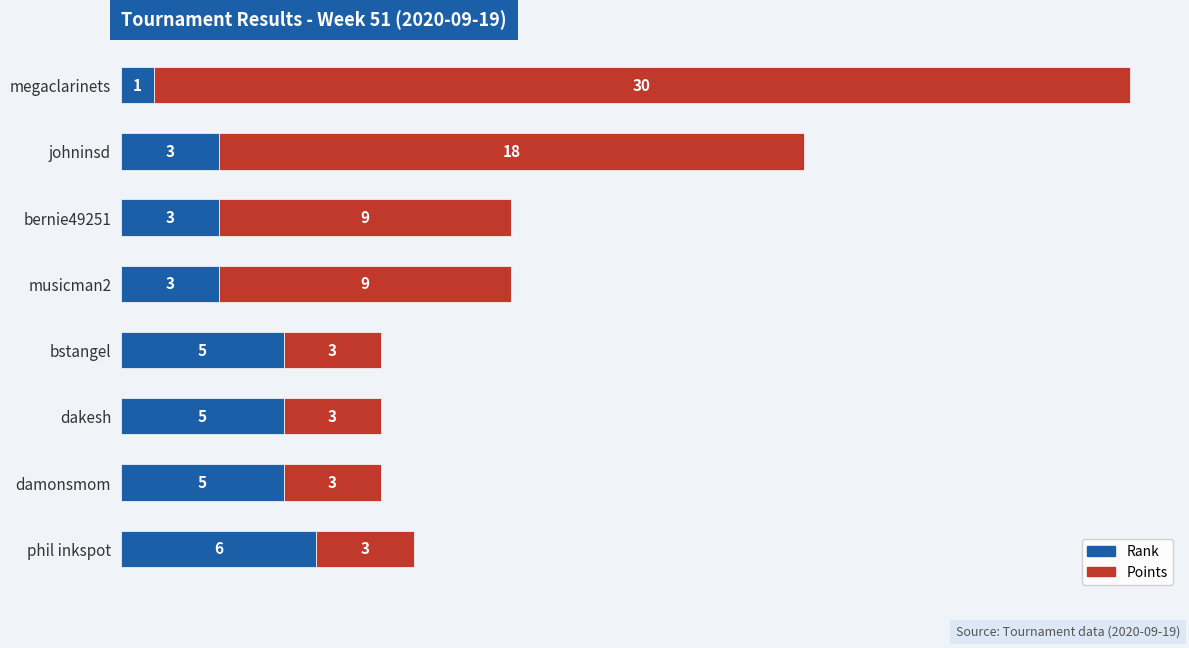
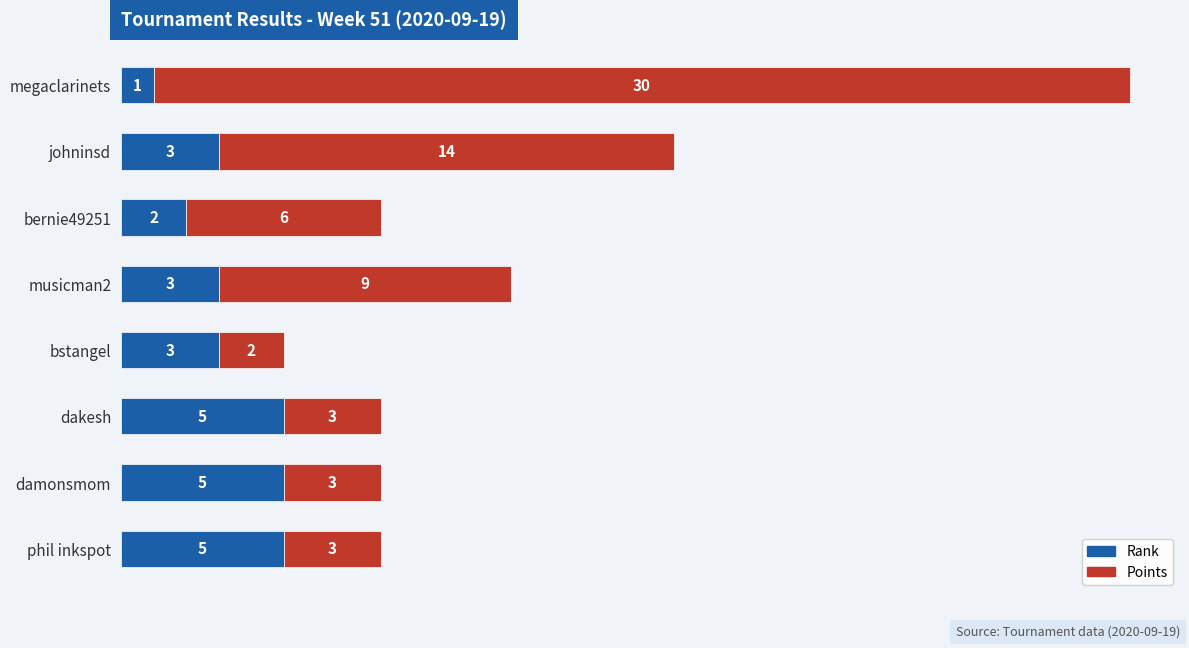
Points, johninsd: 18 -> 14
Rank, bernie49251: 3 -> 2
Points, bernie49251: 9 -> 6
Rank, bstangel: 5 -> 3
Points, bstangel: 3 -> 2
Rank, phil inkspot: 6 -> 5
